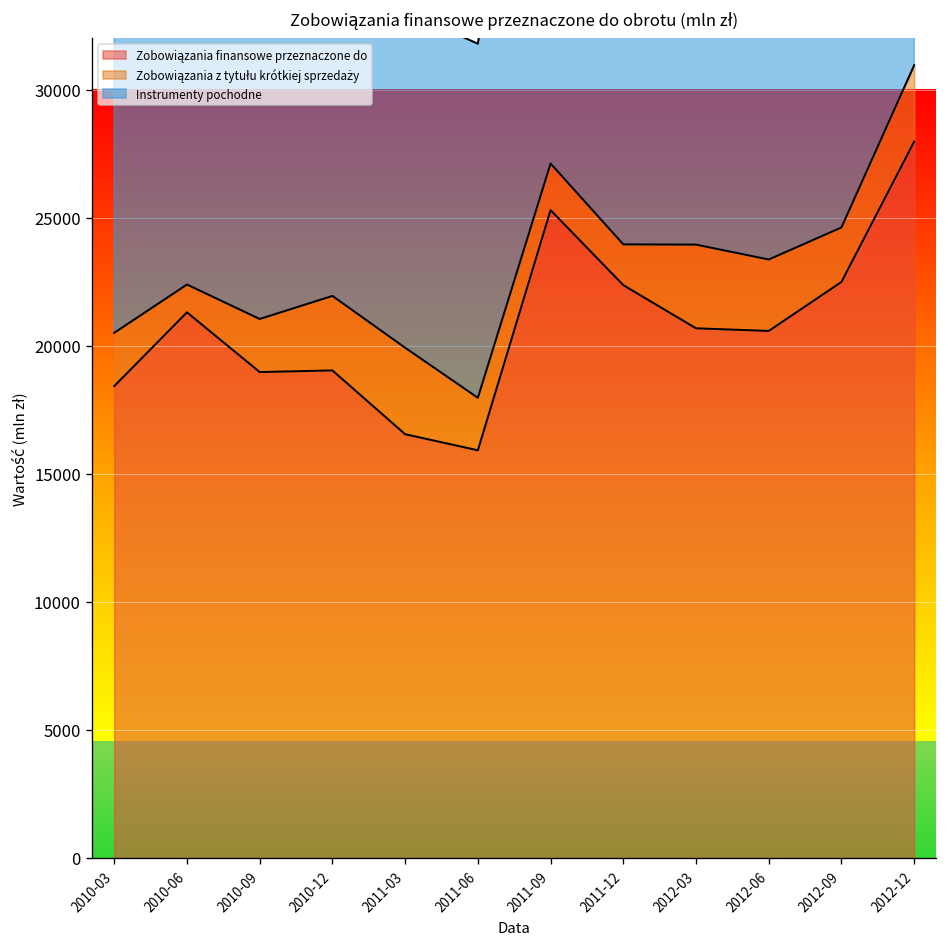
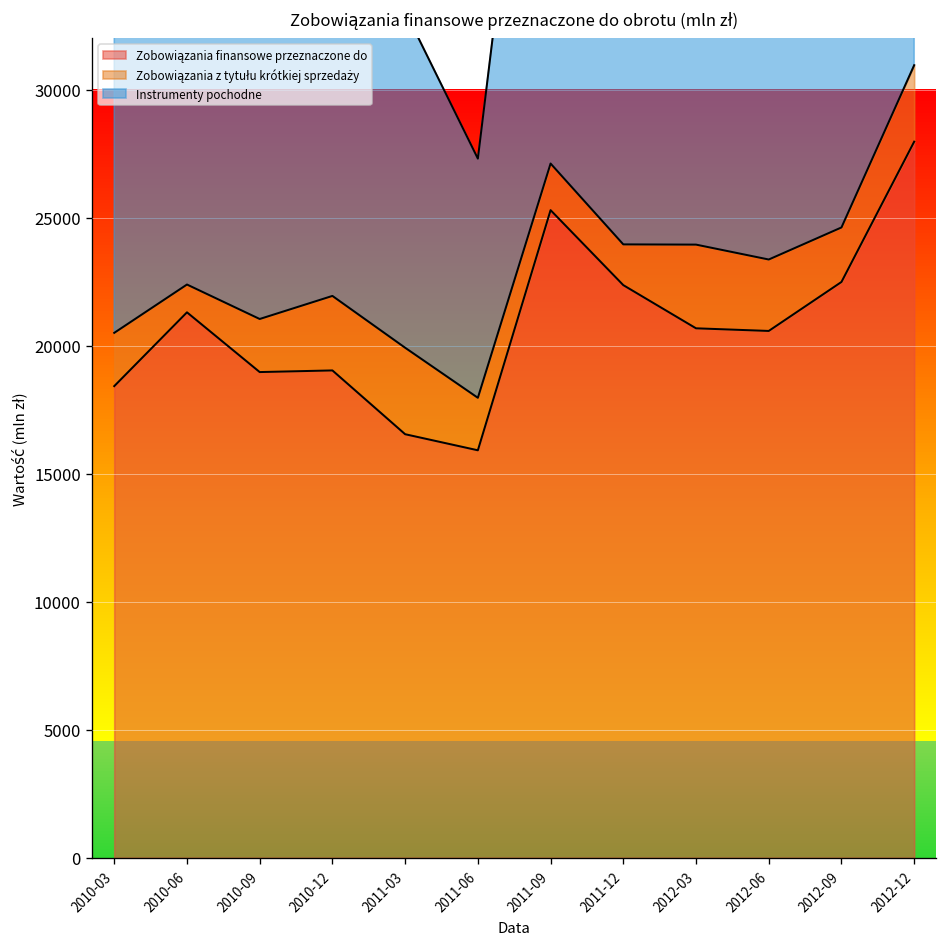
Instrumenty pochodne, 2011-06: 13800 -> 9300
